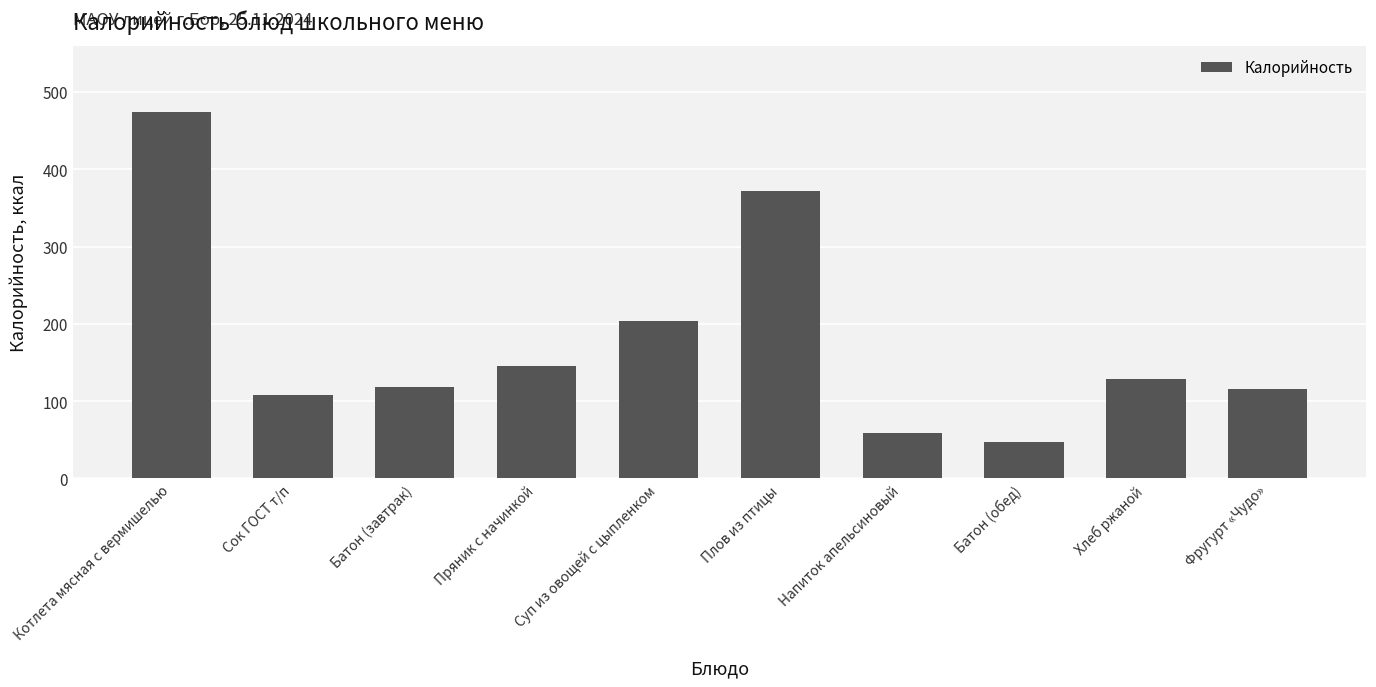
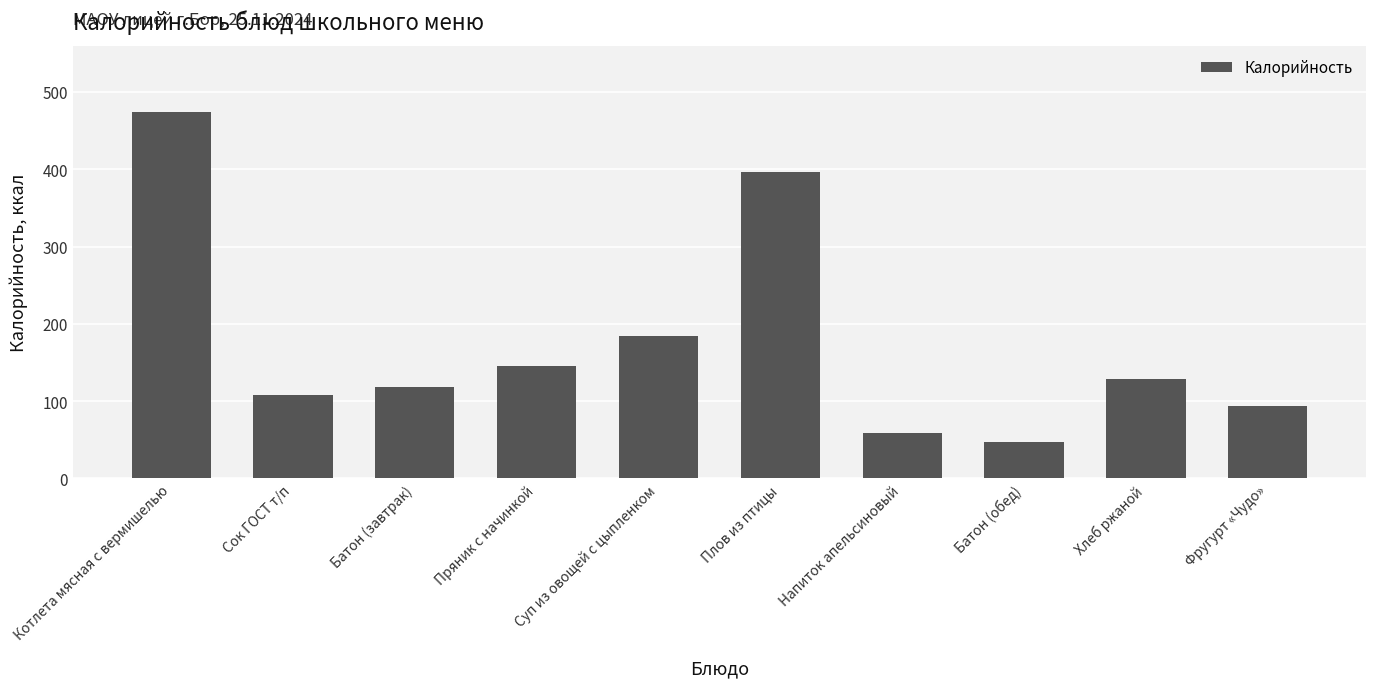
Суп из овощей с цыпленком: 200 -> 180
Плов из птицы: 370 -> 400
Фругурт «Чудо»: 120 -> 90
